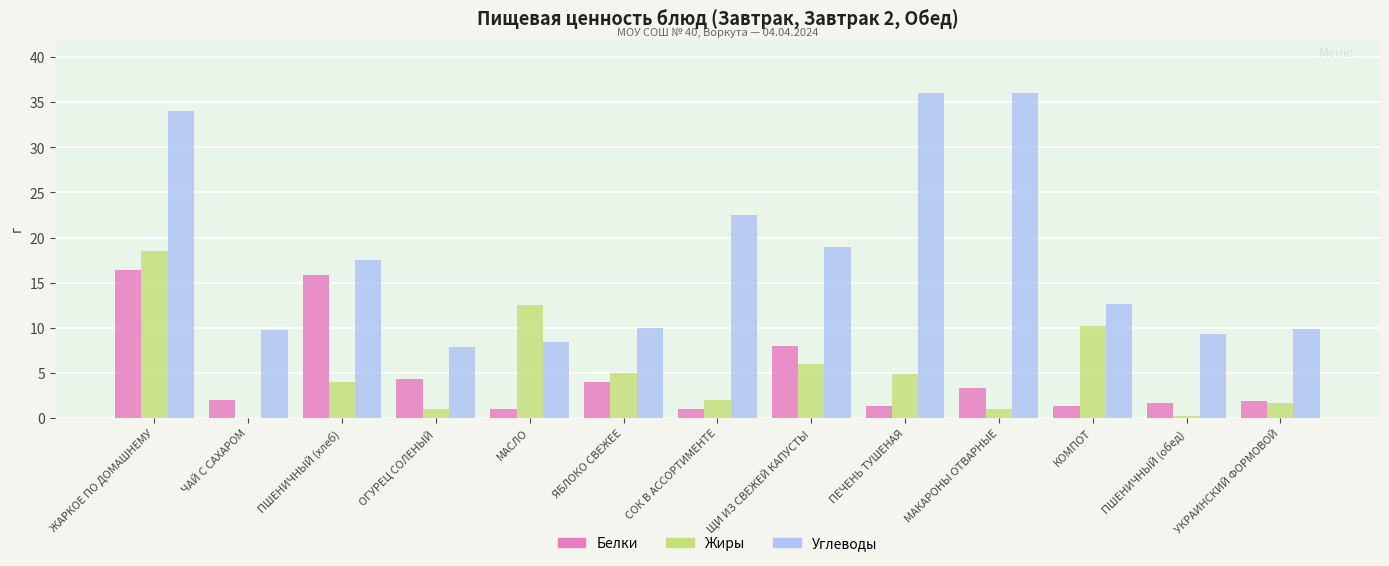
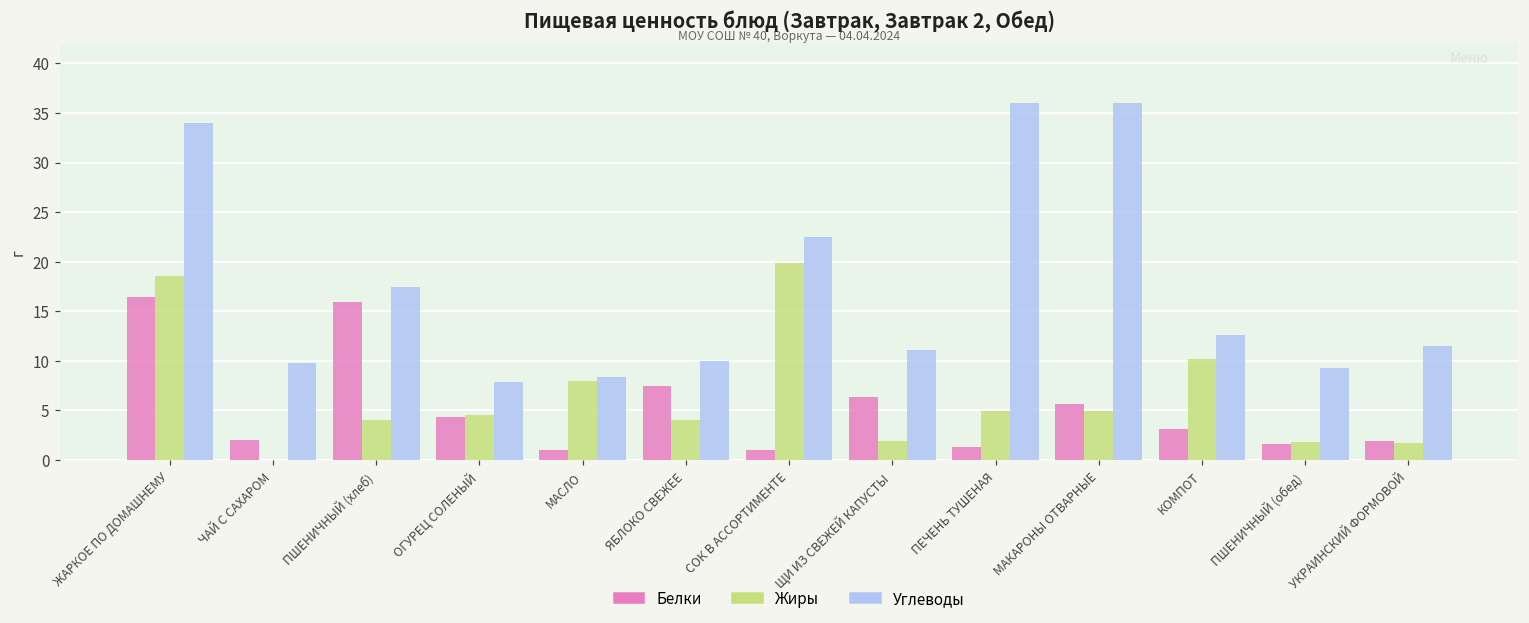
Жиры, ОГУРЕЦ СОЛЕНЫЙ: 1 -> 5
Жиры, МАСЛО: 13 -> 8
Белки, ЯБЛОКО СВЕЖЕЕ: 4 -> 8
Жиры, ЯБЛОКО СВЕЖЕЕ: 5 -> 4
Жиры, СОК В АССОРТИМЕНТЕ: 2 -> 20
Белки, ЩИ ИЗ СВЕЖЕЙ КАПУСТЫ: 8 -> 6
Жиры, ЩИ ИЗ СВЕЖЕЙ КАПУСТЫ: 6 -> 2
Углеводы, ЩИ ИЗ СВЕЖЕЙ КАПУСТЫ: 19 -> 11
Белки, МАКАРОНЫ ОТВАРНЫЕ: 3 -> 6
Жиры, МАКАРОНЫ ОТВАРНЫЕ: 1 -> 5
Белки, КОМПОТ: 1 -> 3
Жиры, ПШЕНИЧНЫЙ (обед): 0 -> 2
Углеводы, УКРАИНСКИЙ ФОРМОВОЙ: 10 -> 12
